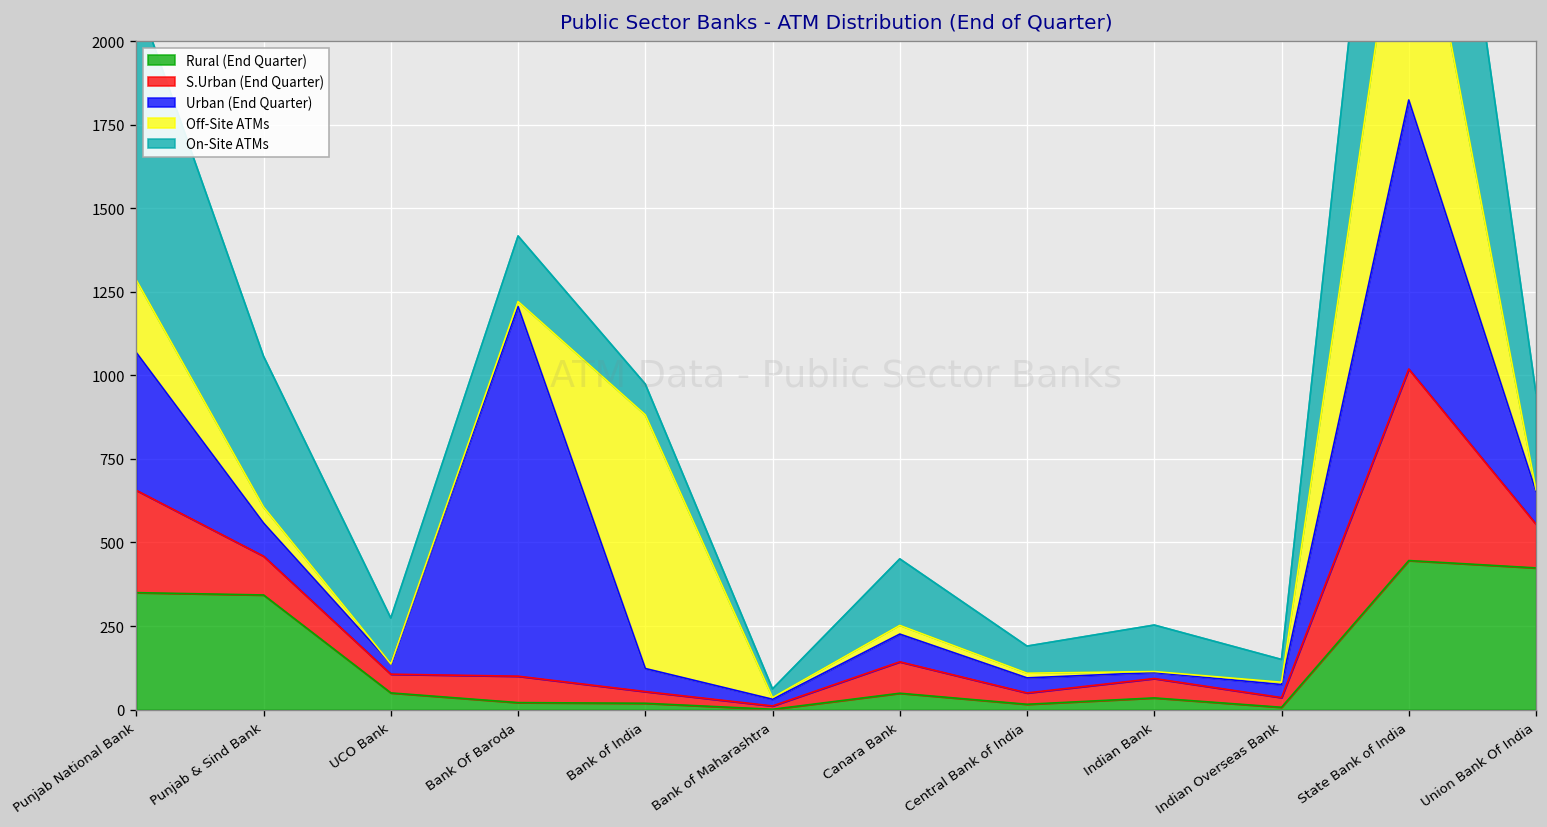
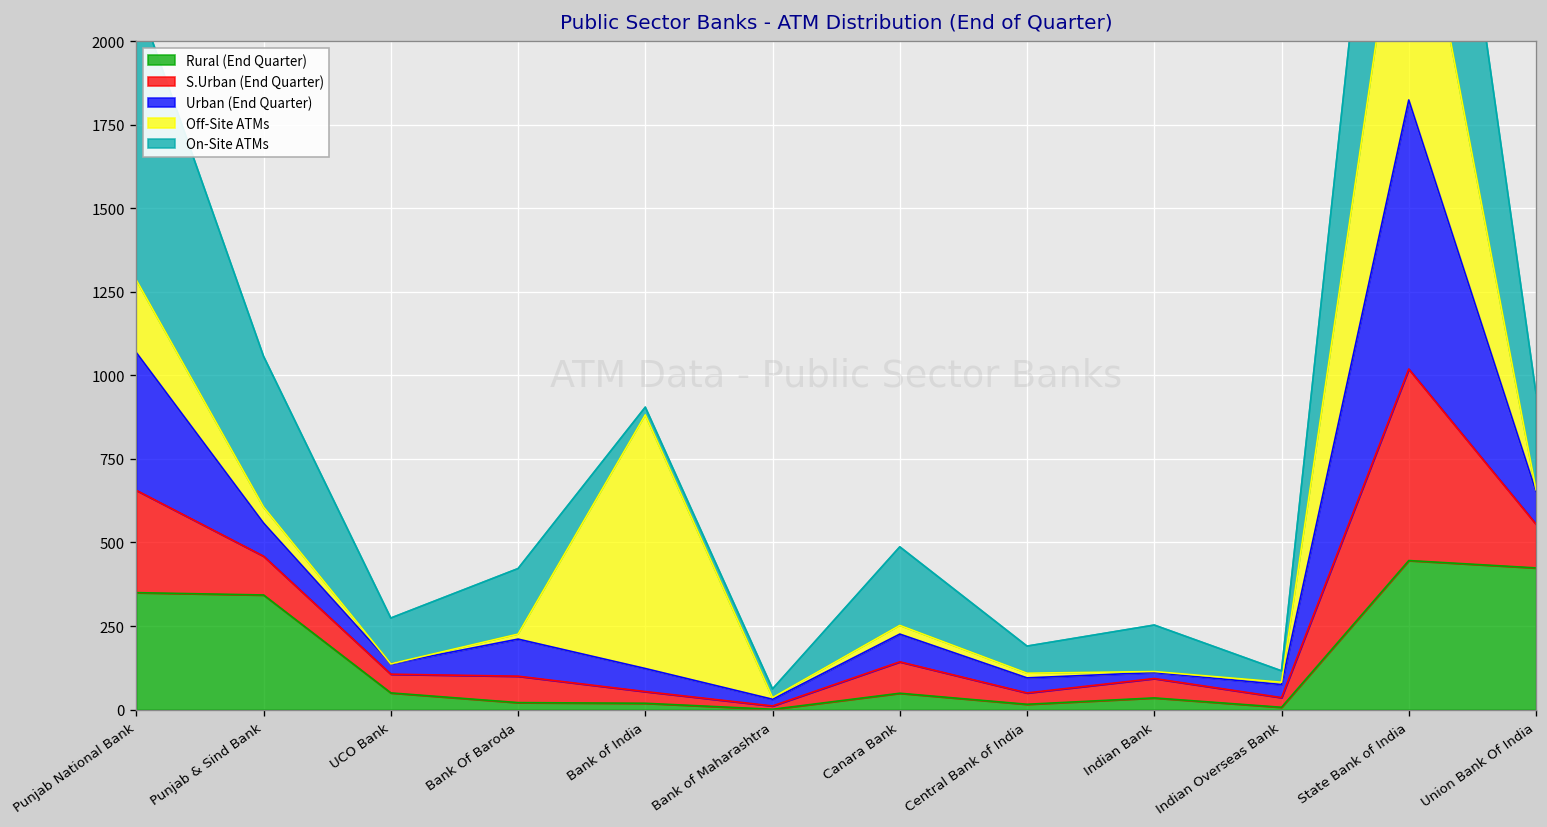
Urban (End Quarter), Bank Of Baroda: 1110 -> 110
On-Site ATMs, Bank of India: 90 -> 20
On-Site ATMs, Canara Bank: 200 -> 240
On-Site ATMs, Indian Overseas Bank: 70 -> 30
